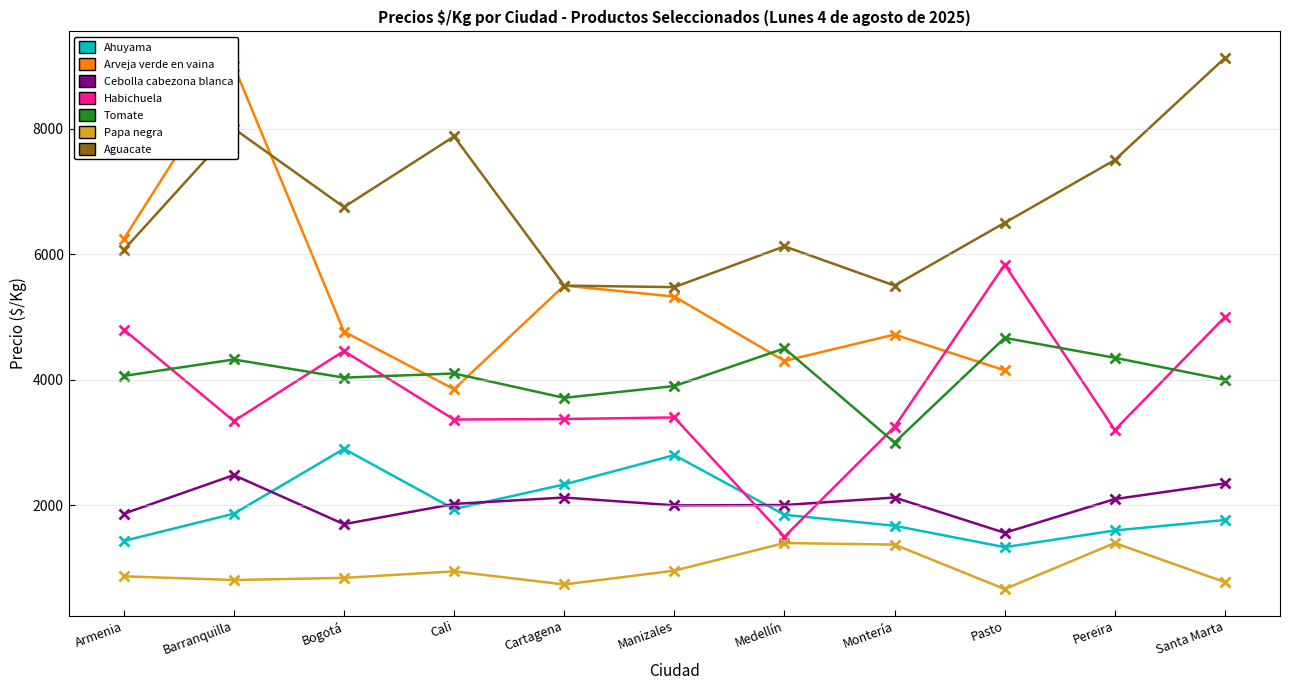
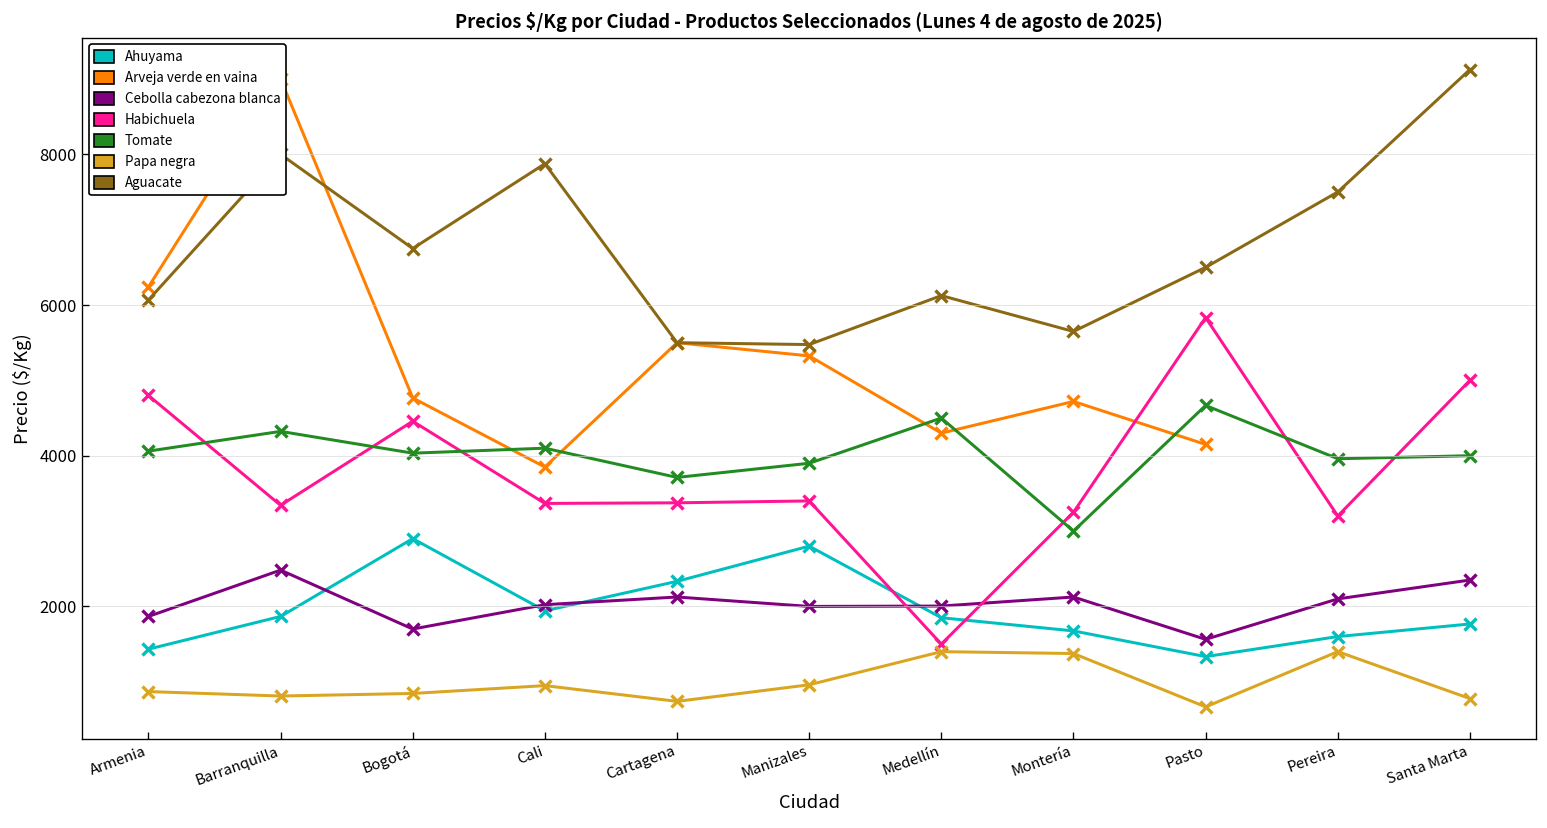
Aguacate, Montería: 5500 -> 5600
Tomate, Pereira: 4400 -> 4000
